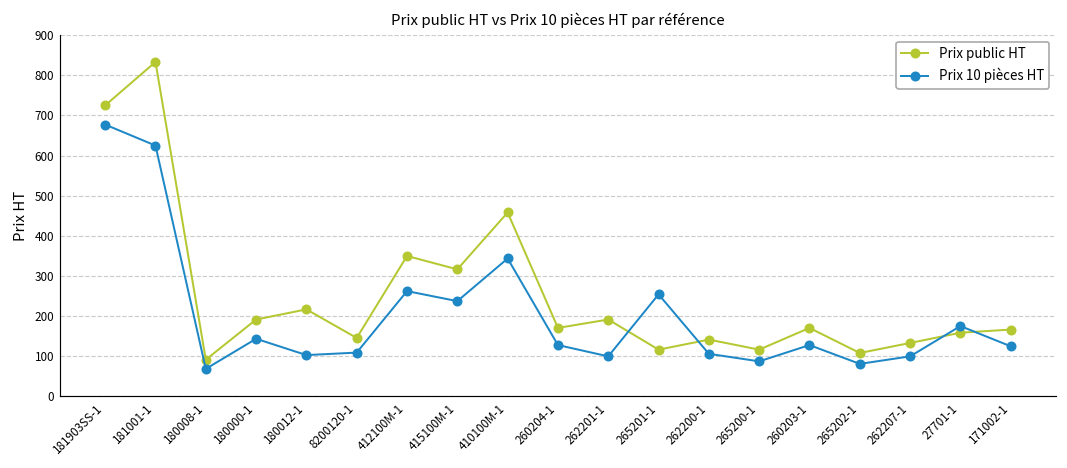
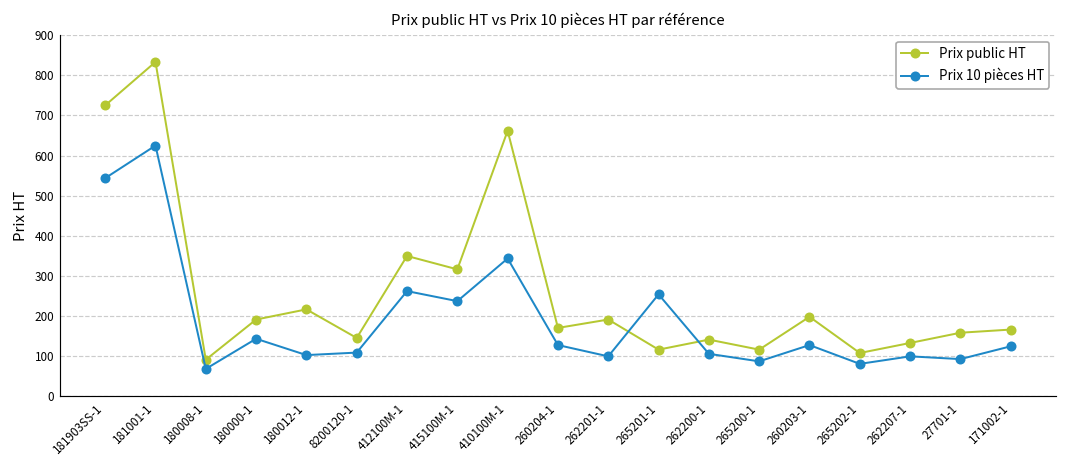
Prix 10 pièces HT, 181903SS-1: 680 -> 540
Prix public HT, 410100M-1: 460 -> 660
Prix public HT, 260203-1: 170 -> 200
Prix 10 pièces HT, 27701-1: 180 -> 90
